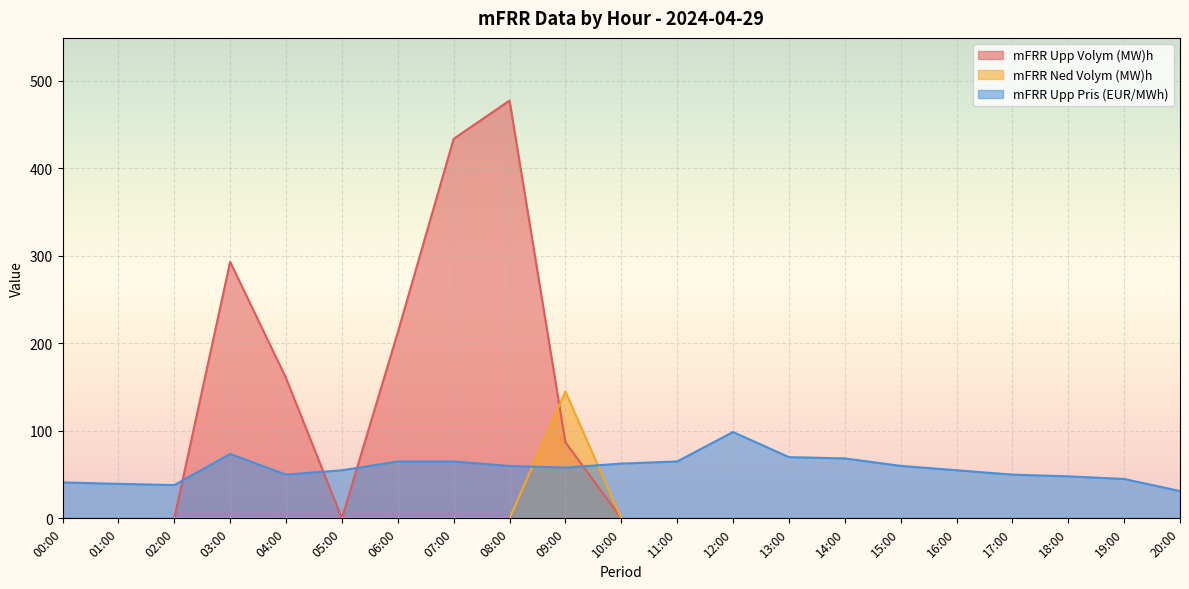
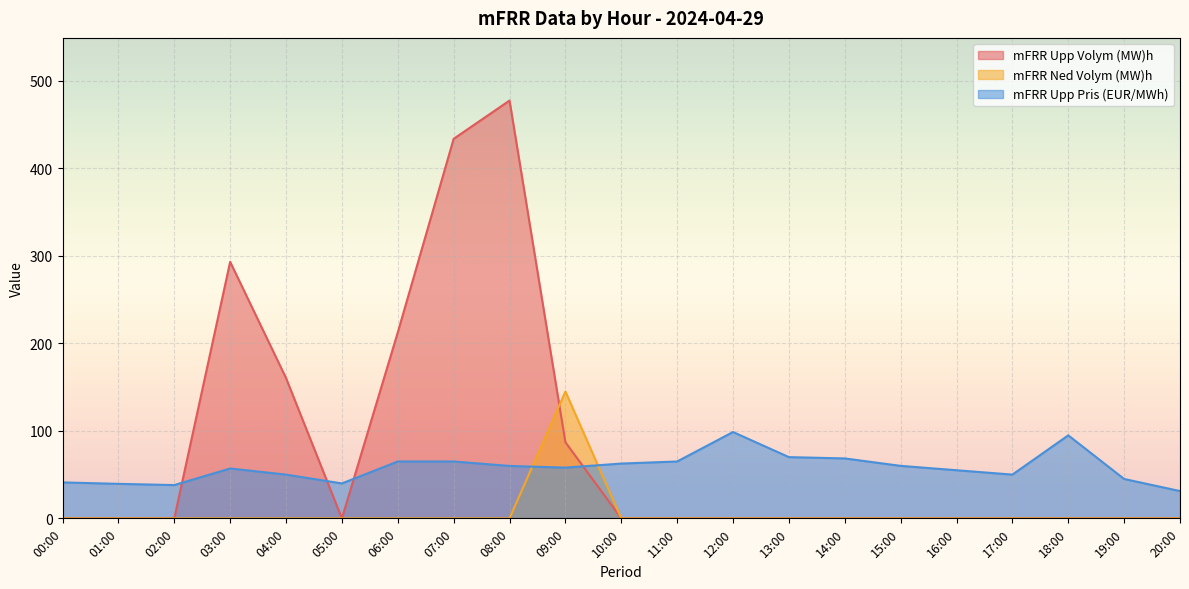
mFRR Upp Pris (EUR/MWh), 03:00: 70 -> 60
mFRR Upp Pris (EUR/MWh), 05:00: 50 -> 40
mFRR Upp Pris (EUR/MWh), 18:00: 50 -> 90
